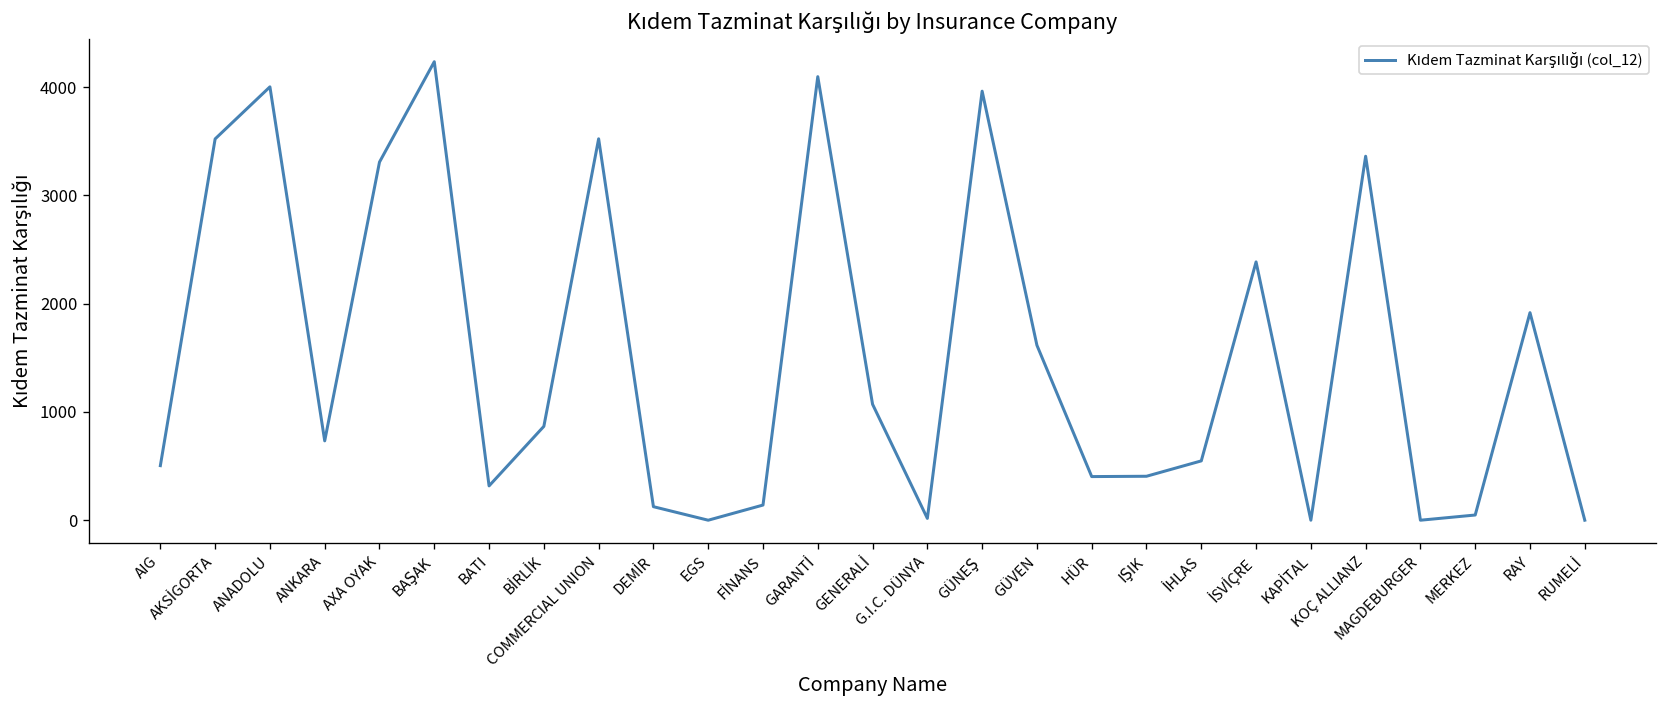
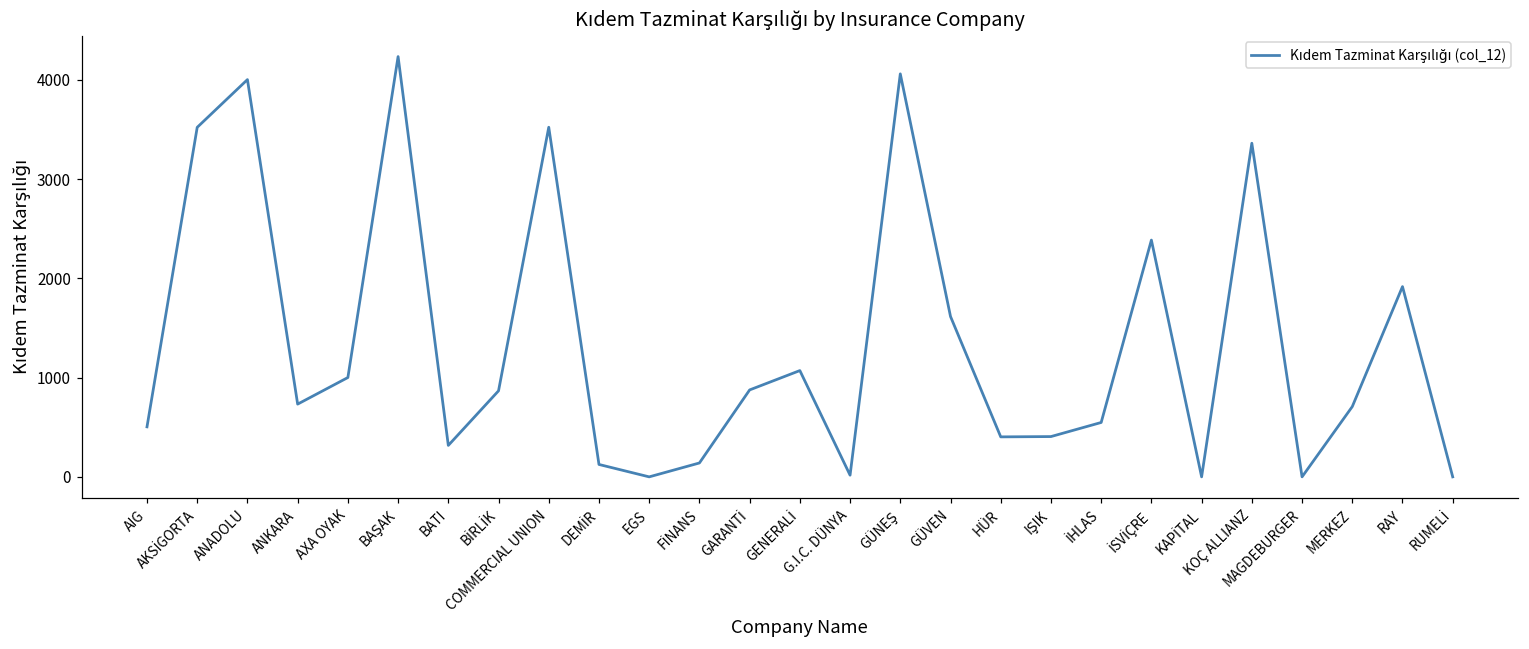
AXA OYAK: 3300 -> 1000
GARANTİ: 4100 -> 900
GÜNEŞ: 4000 -> 4100
MERKEZ: 0 -> 700
